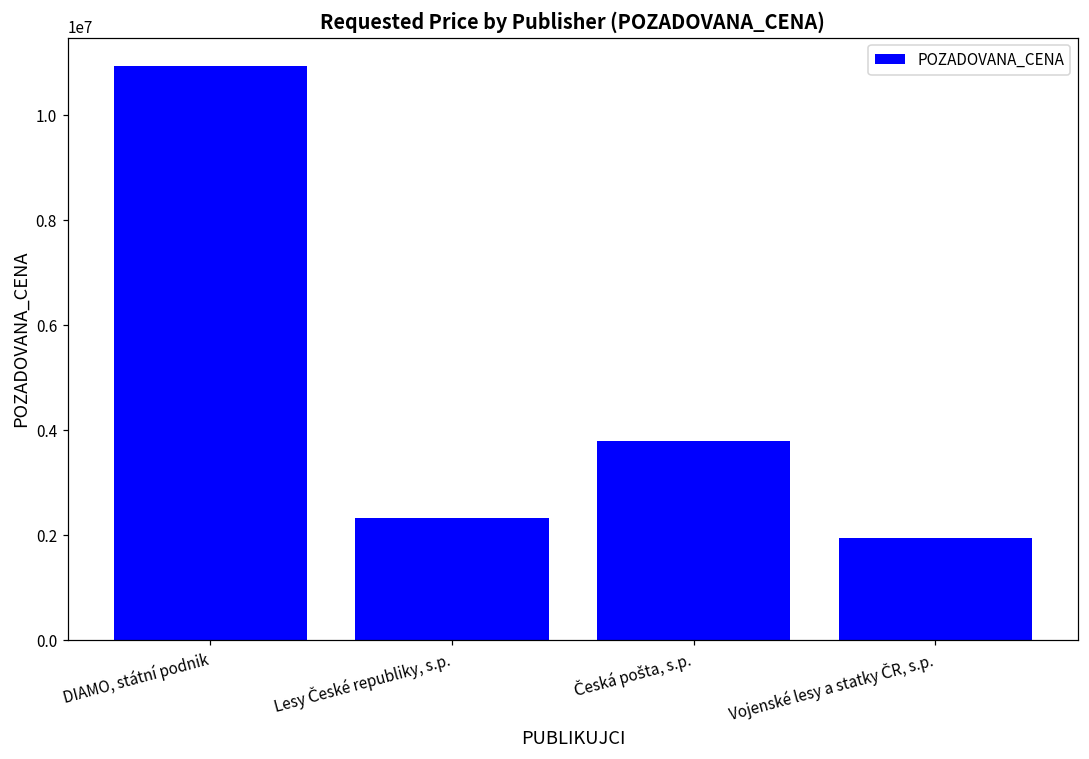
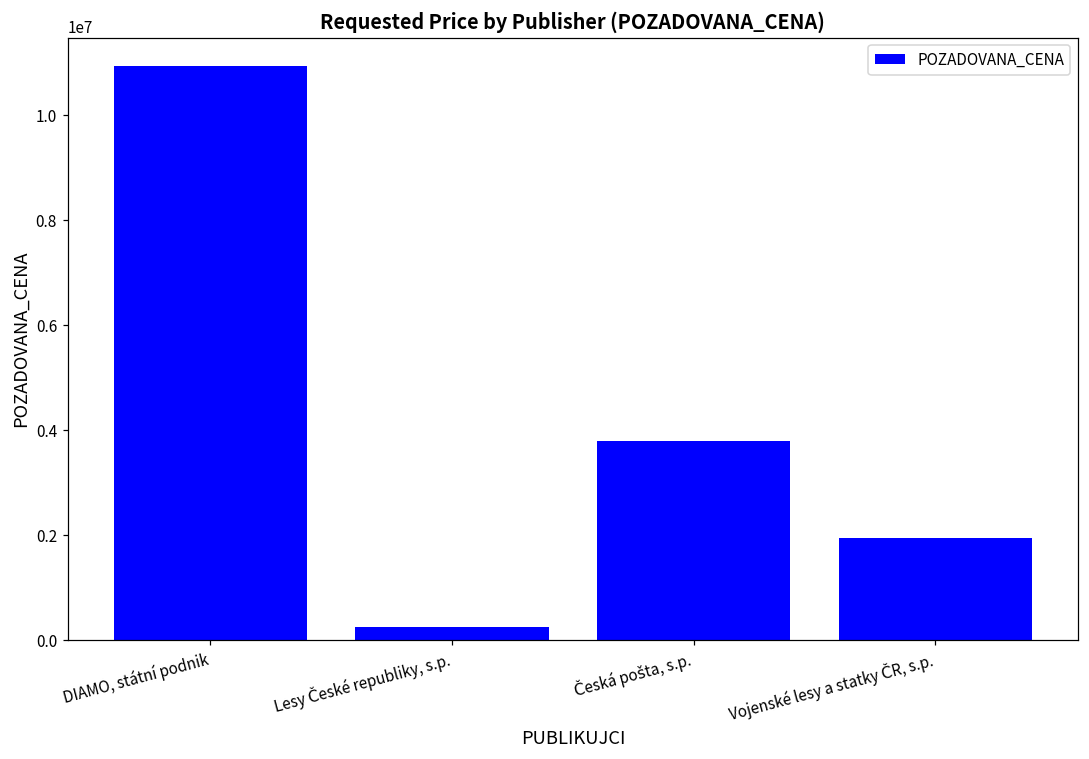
Lesy České republiky, s.p.: 2300000 -> 300000
